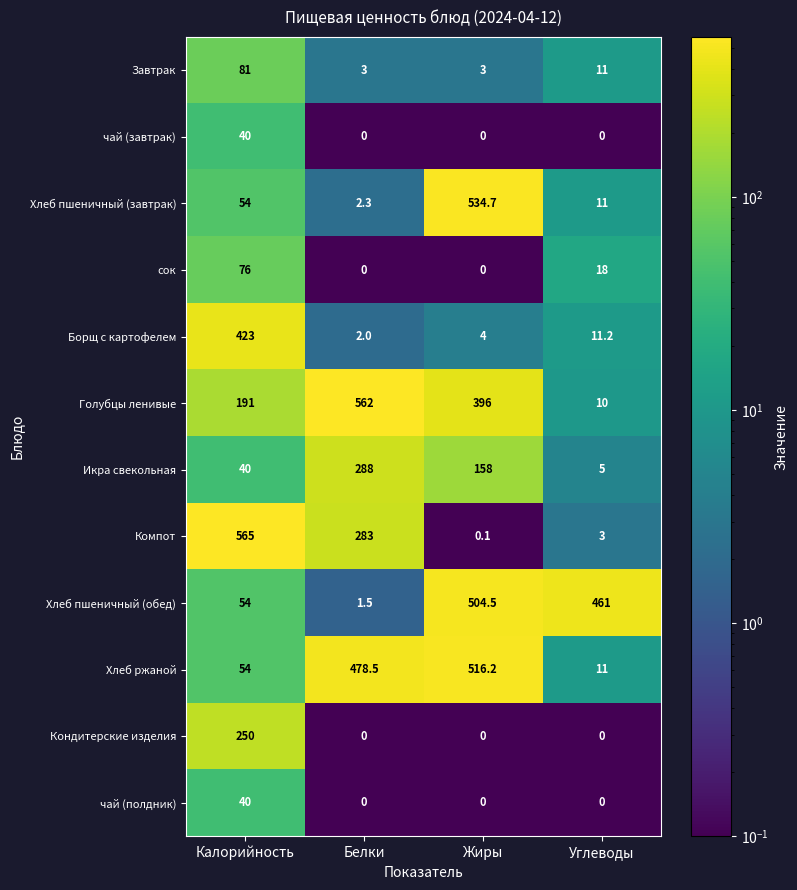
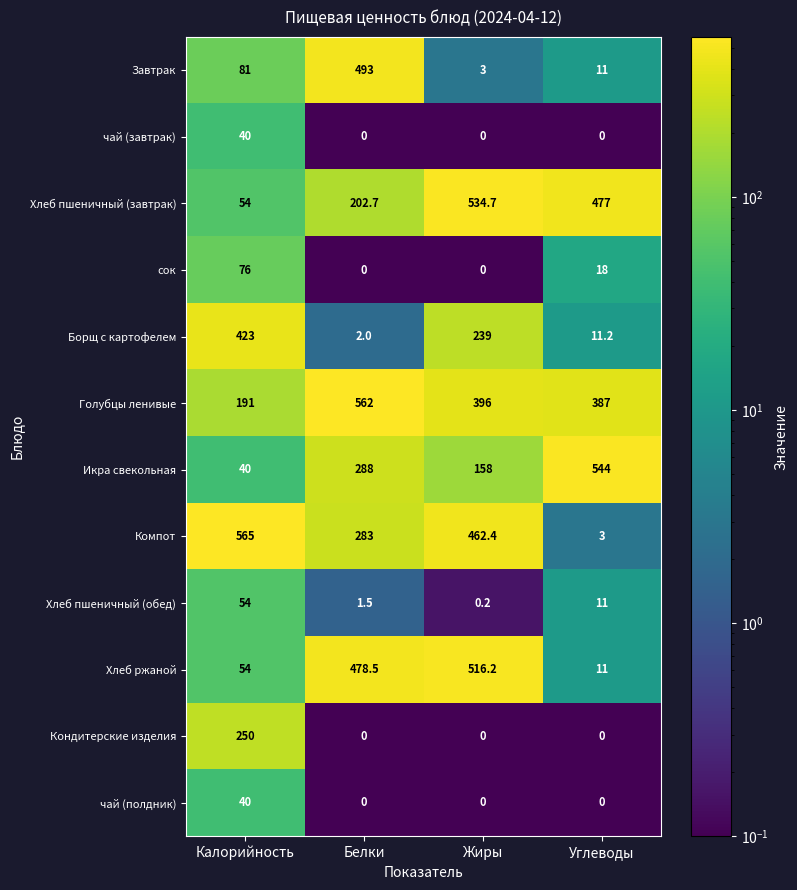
Завтрак, Белки: 3 -> 493
Хлеб пшеничный (завтрак), Белки: 2.3 -> 202.7
Хлеб пшеничный (завтрак), Углеводы: 11 -> 477
Борщ с картофелем, Жиры: 4 -> 239
Голубцы ленивые, Углеводы: 10 -> 387
Икра свекольная, Углеводы: 5 -> 544
Компот, Жиры: 0.1 -> 462.4
Хлеб пшеничный (обед), Жиры: 504.5 -> 0.2
Хлеб пшеничный (обед), Углеводы: 461 -> 11
